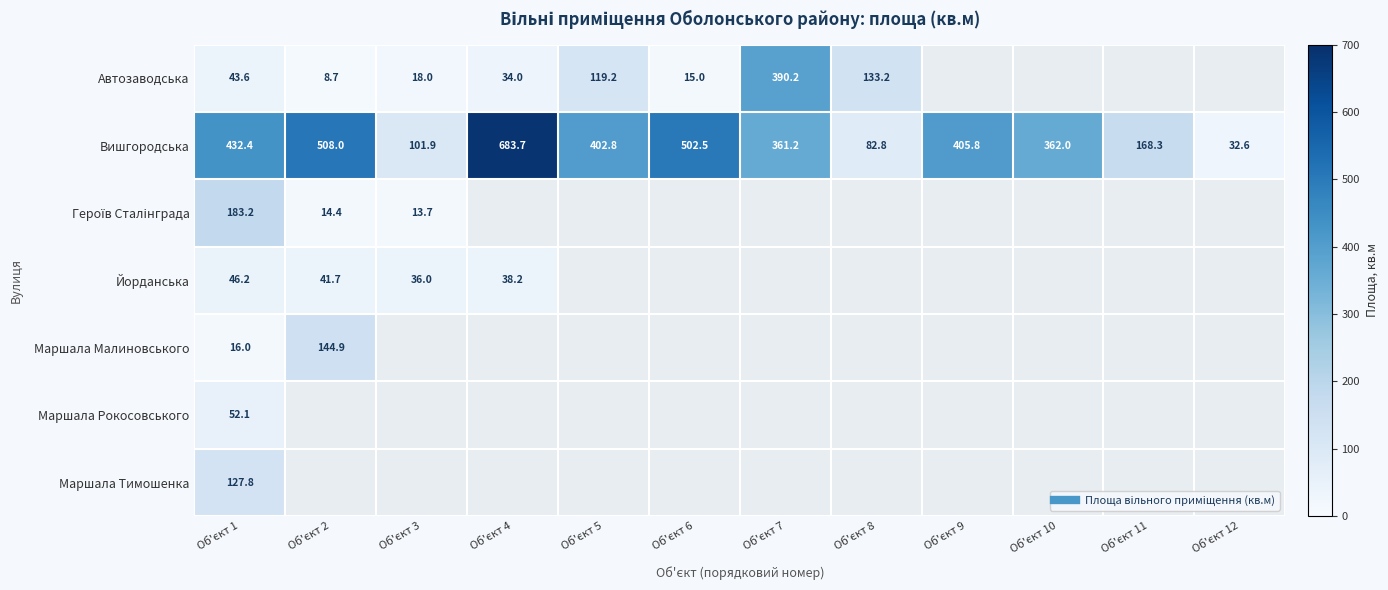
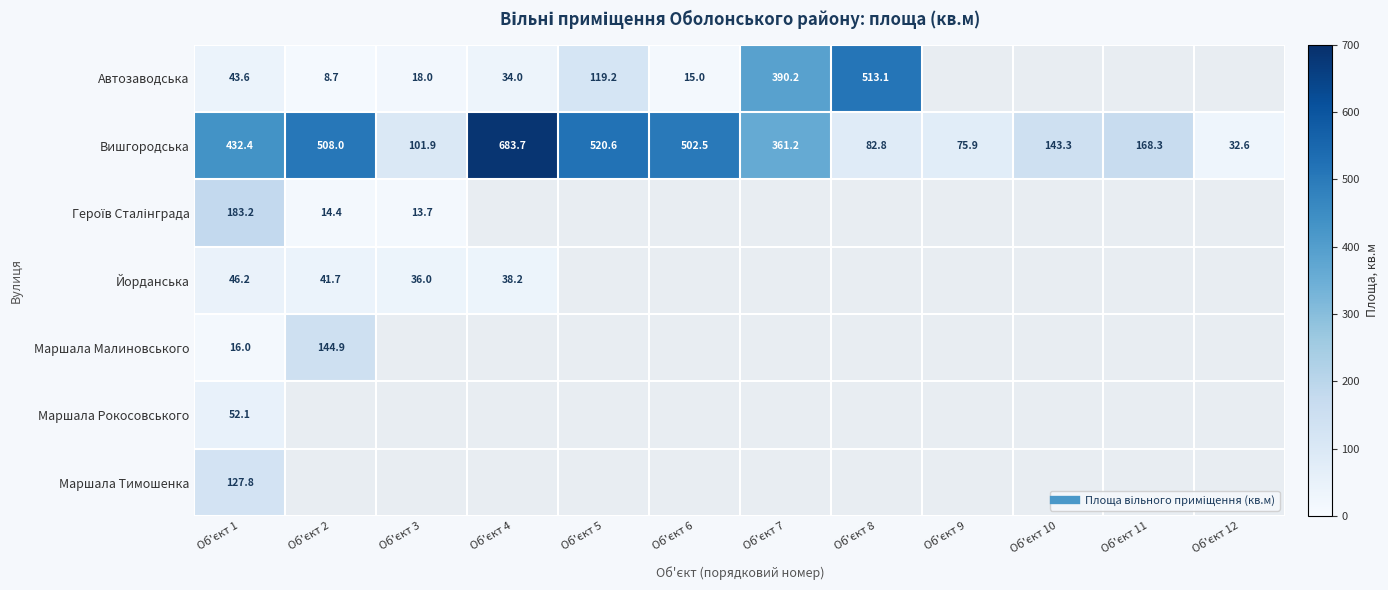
Автозаводська, Об'єкт 8: 133.2 -> 513.1
Вишгородська, Об'єкт 5: 402.8 -> 520.6
Вишгородська, Об'єкт 9: 405.8 -> 75.9
Вишгородська, Об'єкт 10: 362.0 -> 143.3
